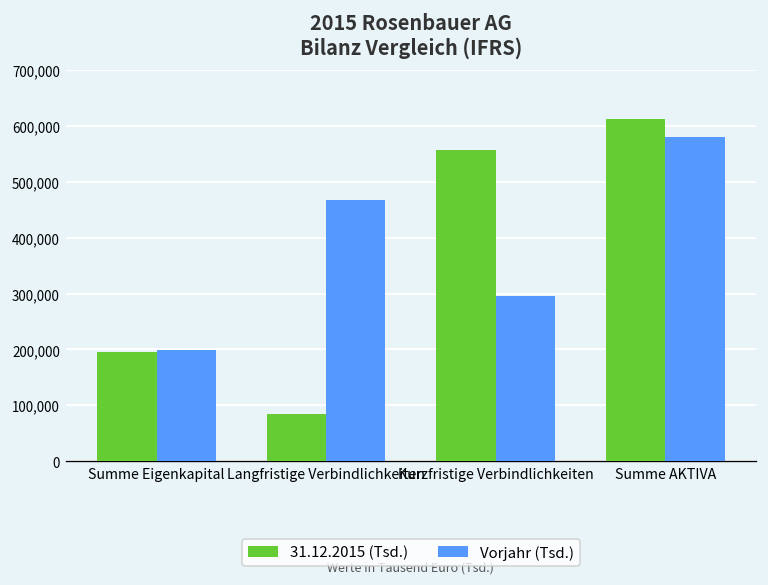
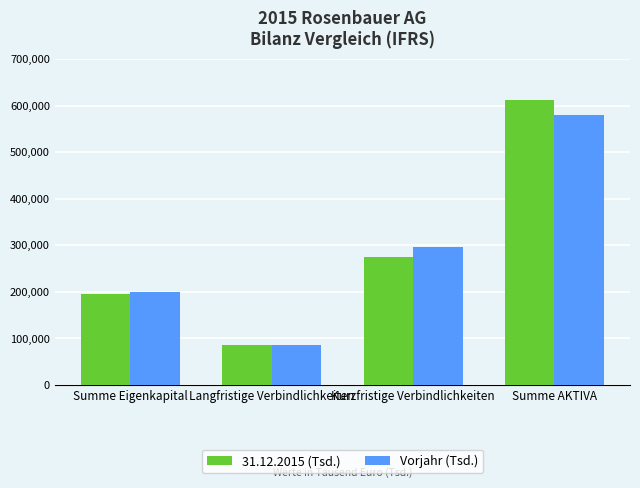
Vorjahr (Tsd.), Langfristige Verbindlichkeiten: 470,000 -> 90,000
31.12.2015 (Tsd.), Kurzfristige Verbindlichkeiten: 560,000 -> 270,000
